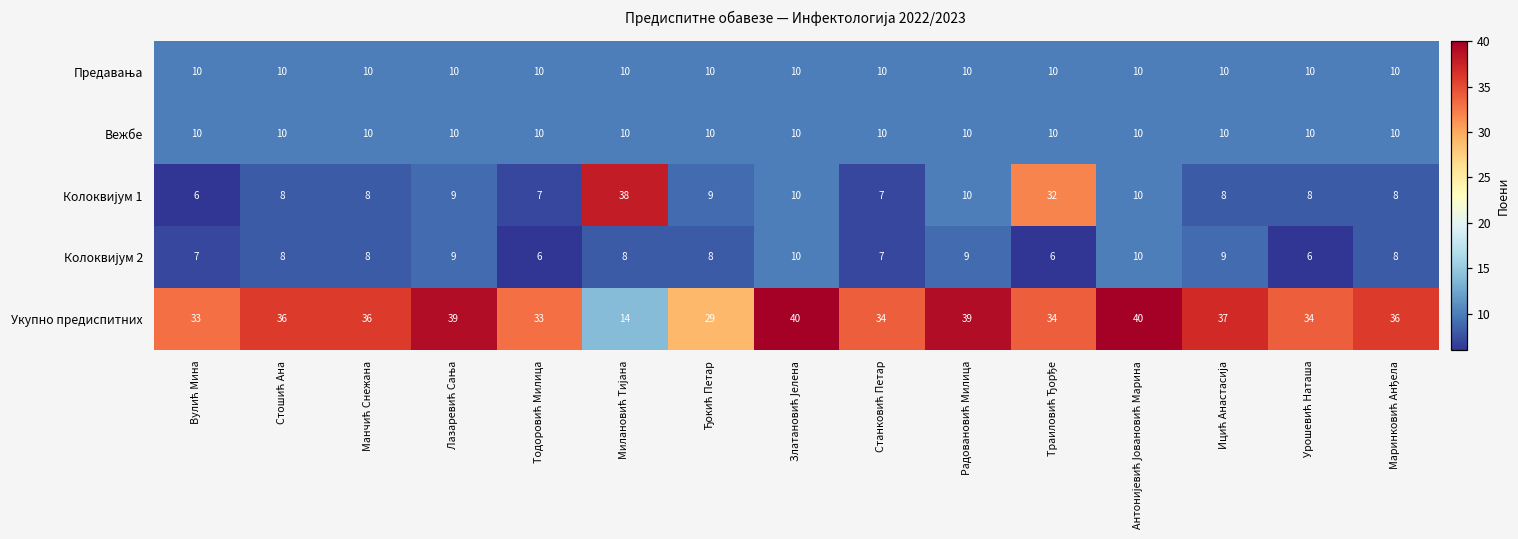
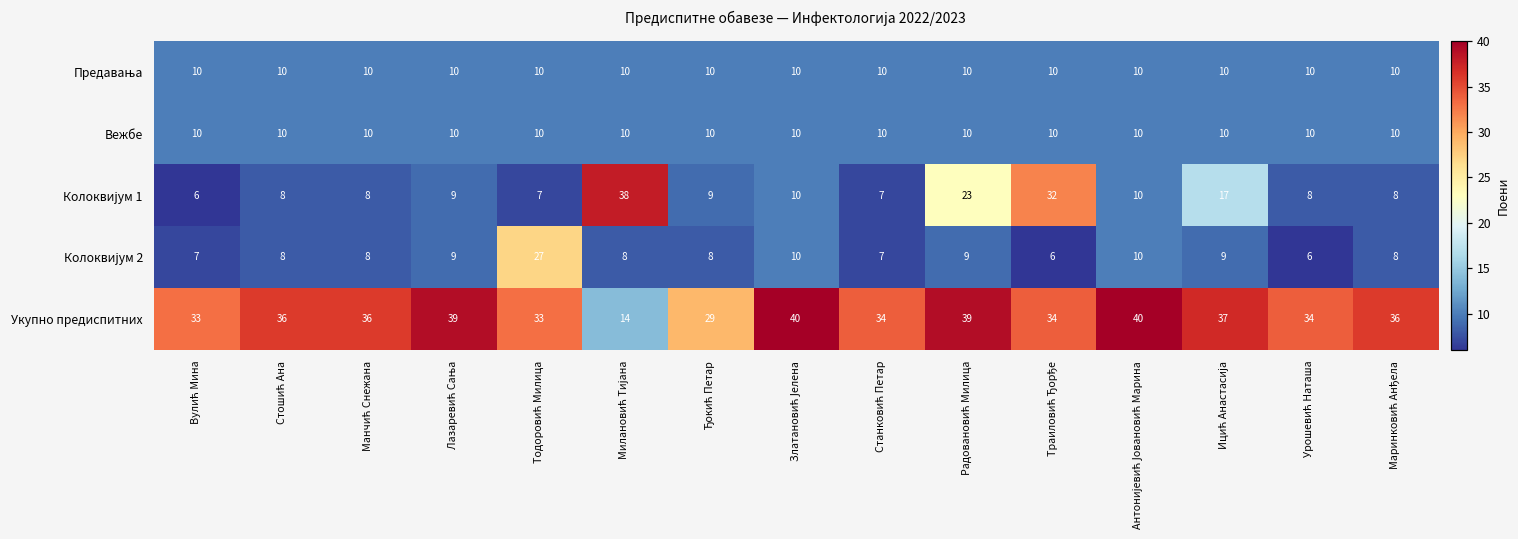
Колоквијум 1, Радовановић Милица: 10 -> 23
Колоквијум 1, Ицић Анастасија: 8 -> 17
Колоквијум 2, Тодоровић Милица: 6 -> 27
